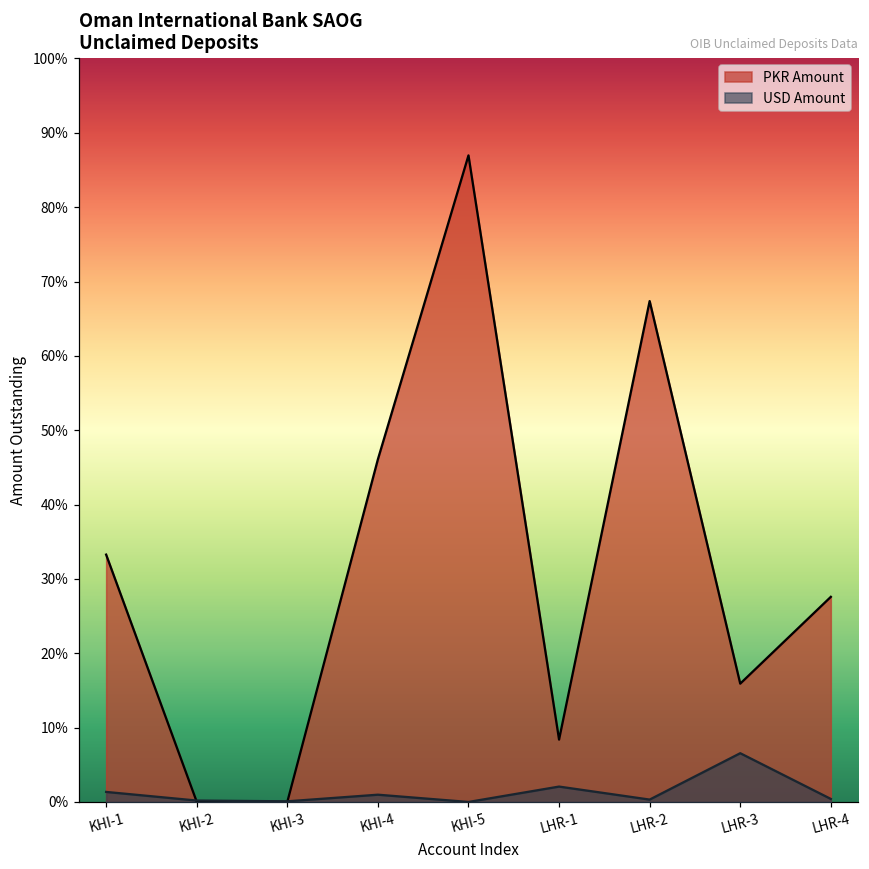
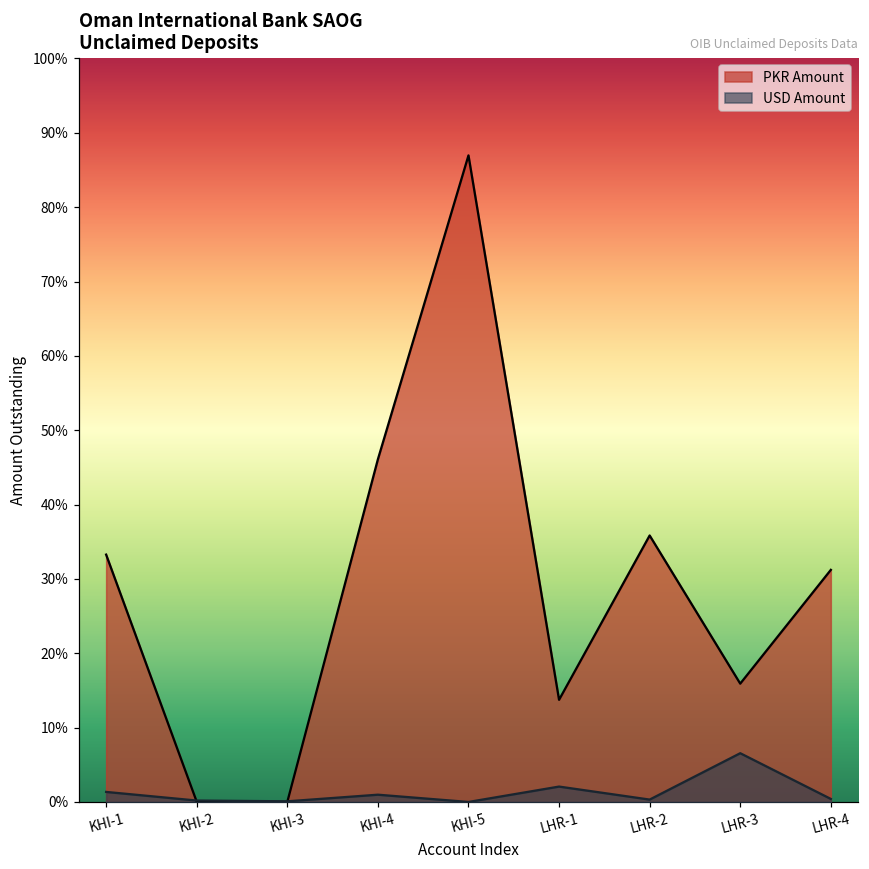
PKR Amount, LHR-1: 8% -> 14%
PKR Amount, LHR-2: 67% -> 36%
PKR Amount, LHR-4: 28% -> 31%
